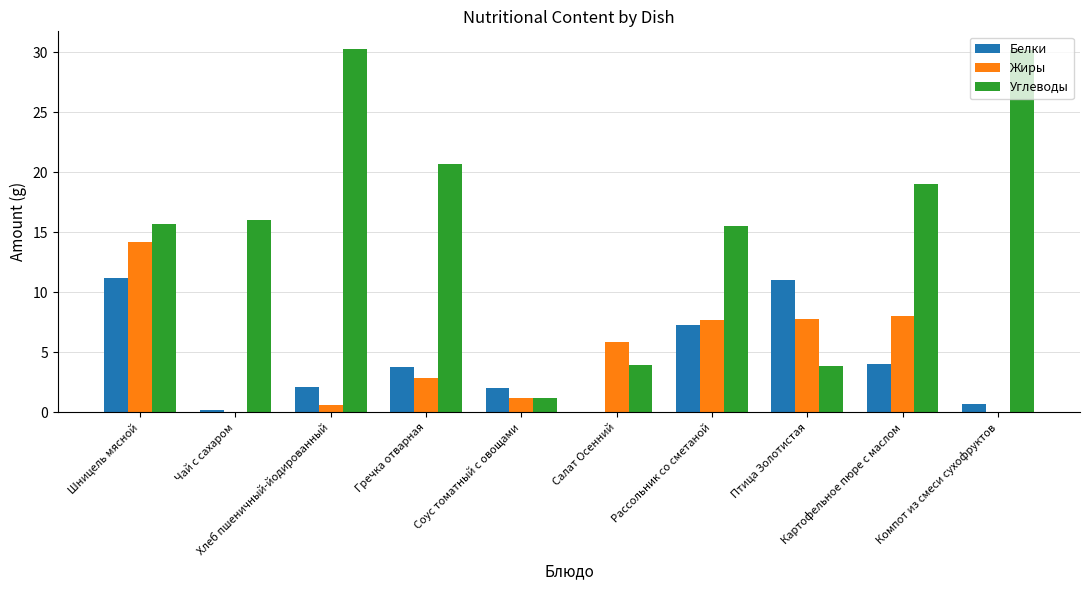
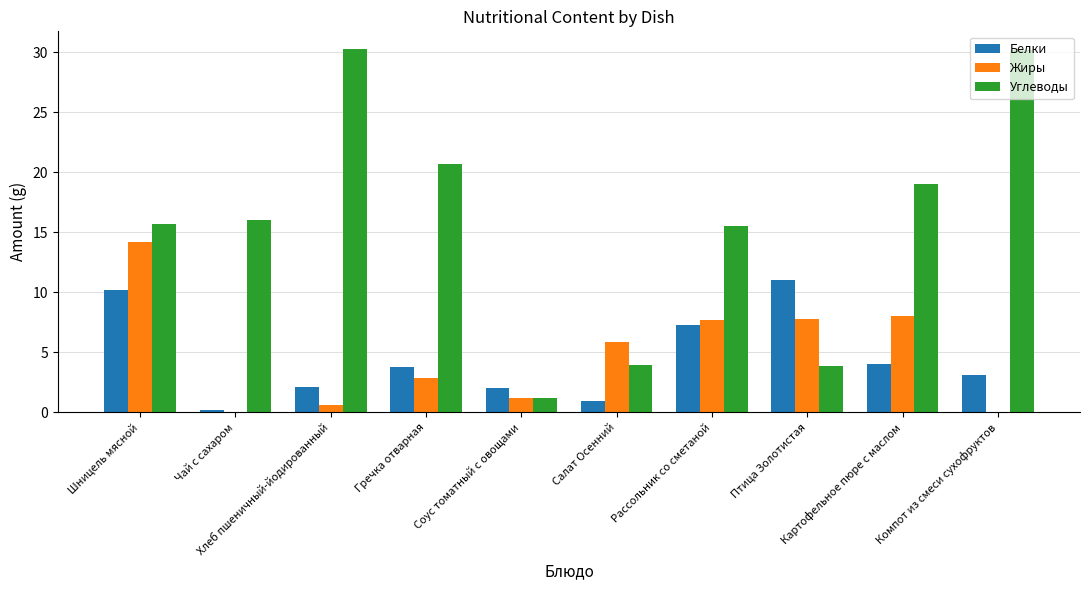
Белки, Шницель мясной: 11.2 -> 10.2
Белки, Салат Осенний: 0.0 -> 1.0
Белки, Компот из смеси сухофруктов: 0.7 -> 3.1
